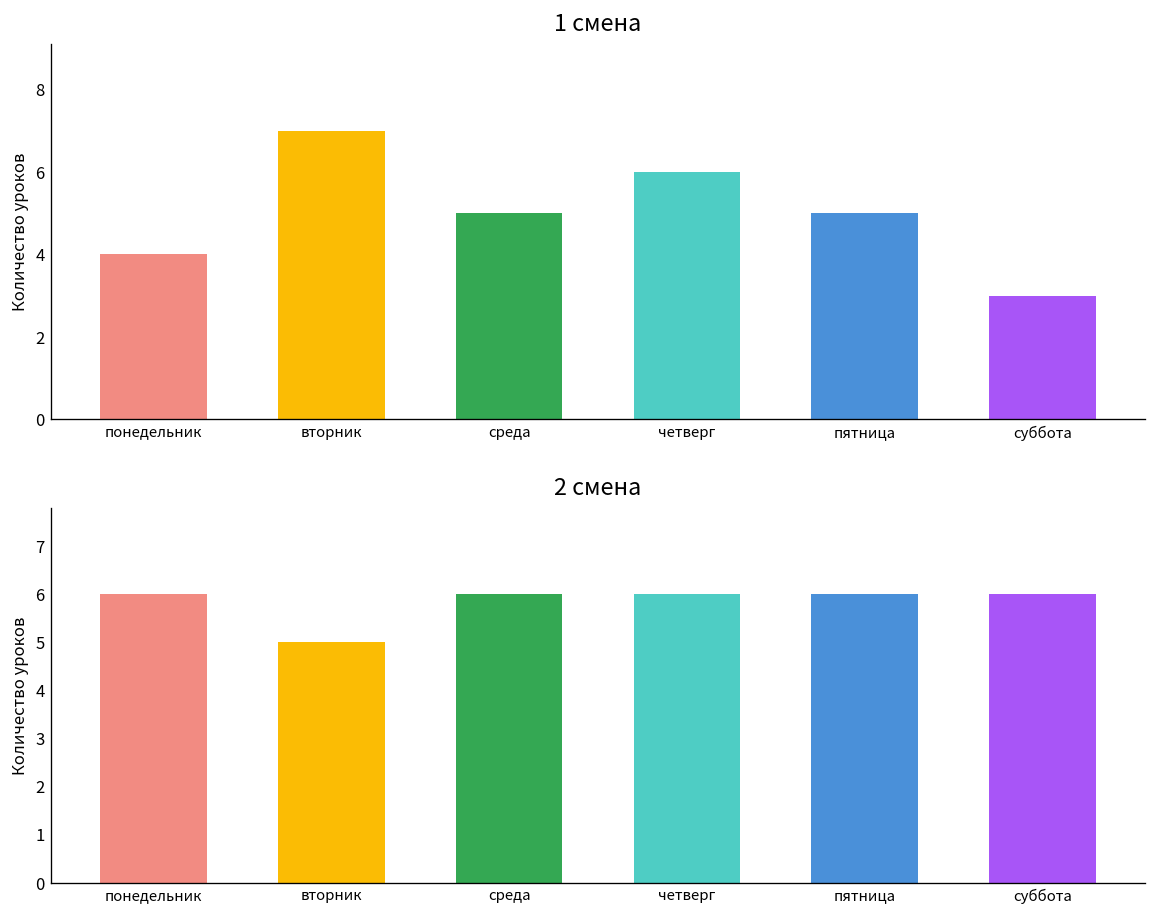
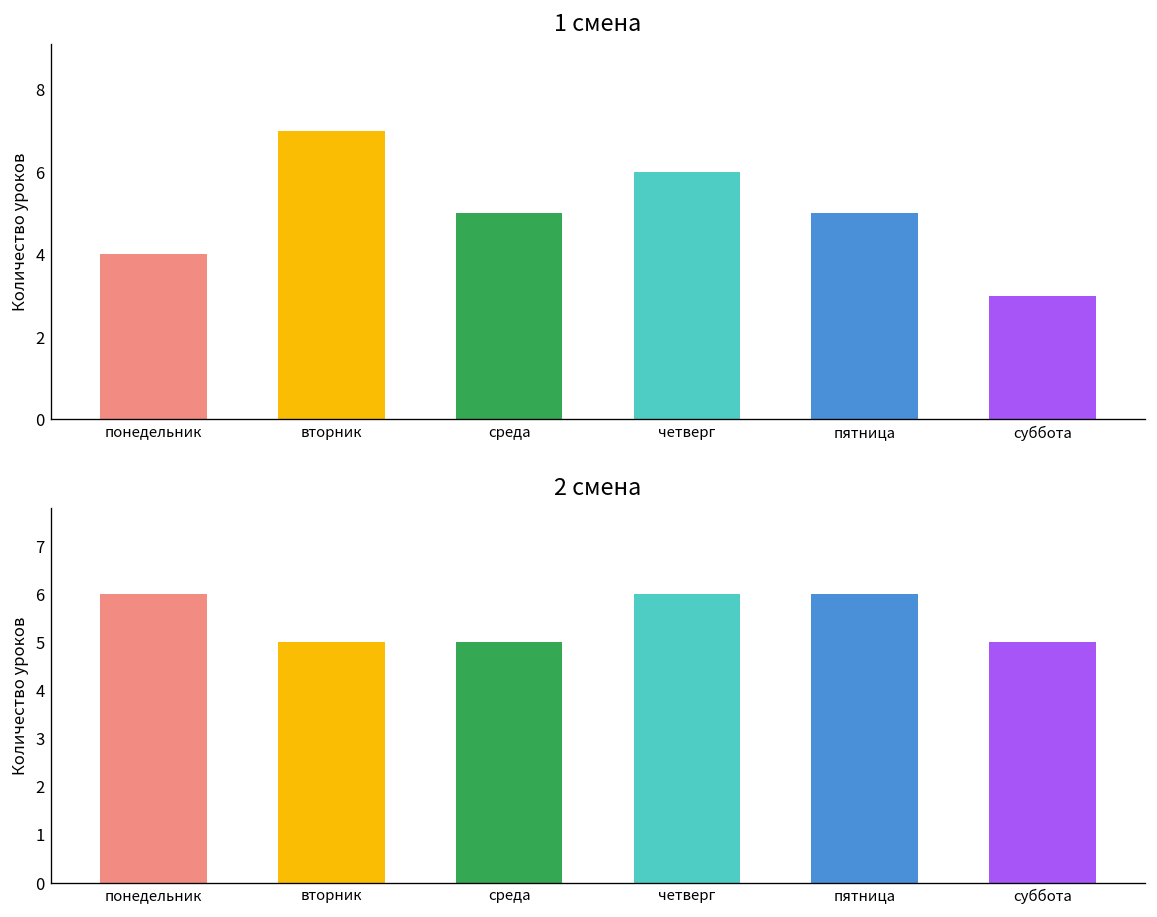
2 смена, среда: 6 -> 5
2 смена, суббота: 6 -> 5
